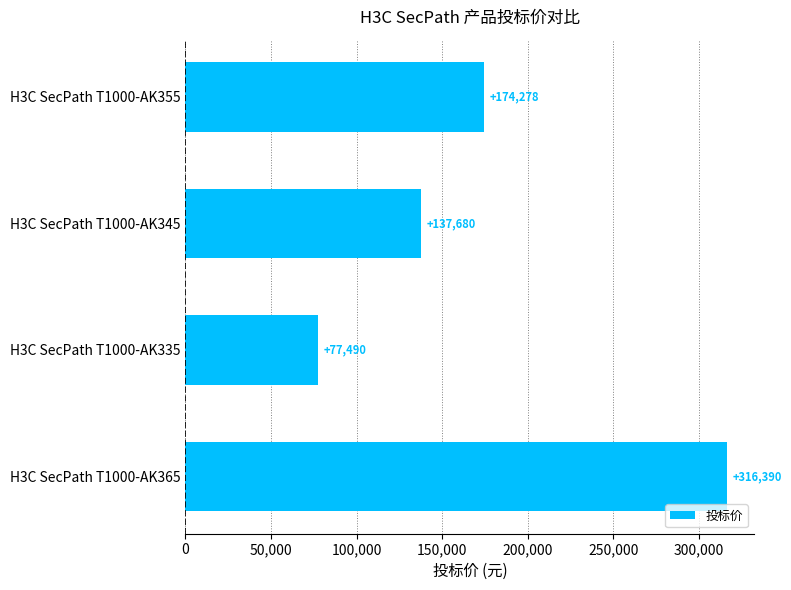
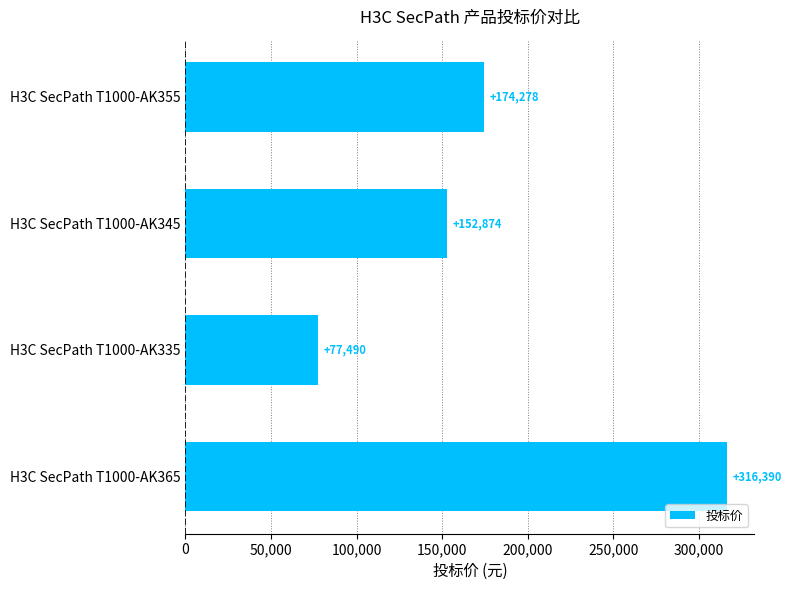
H3C SecPath T1000-AK345: +137,680 -> +152,874
